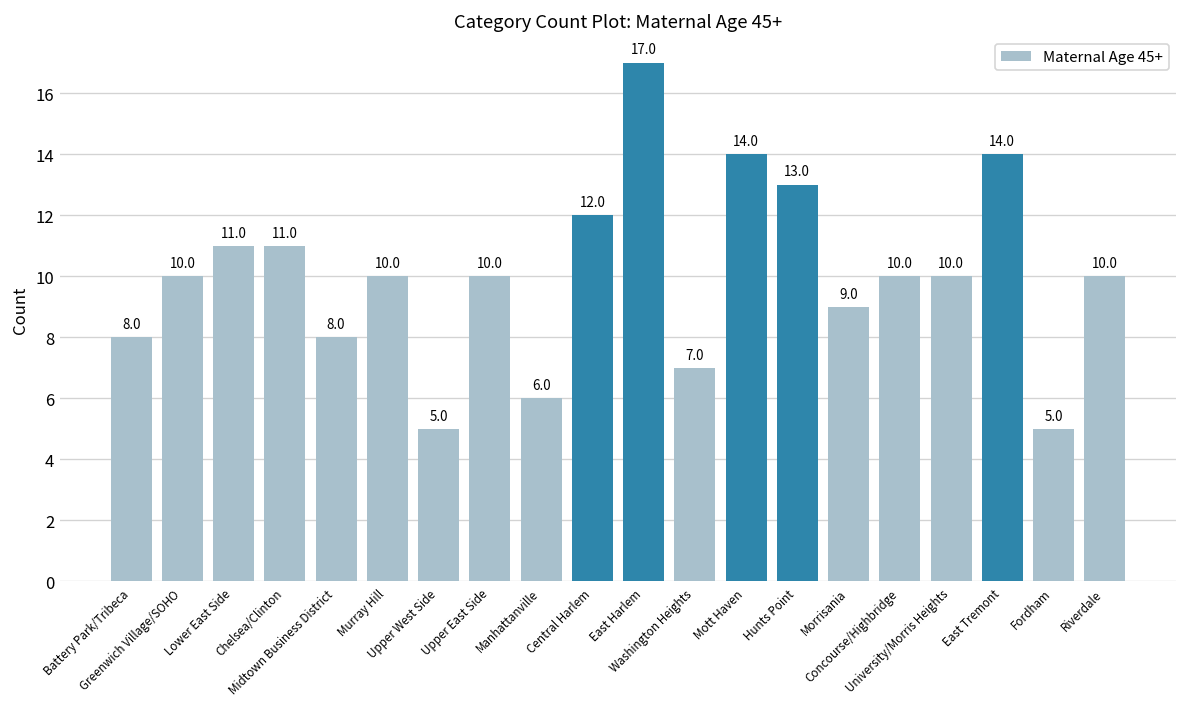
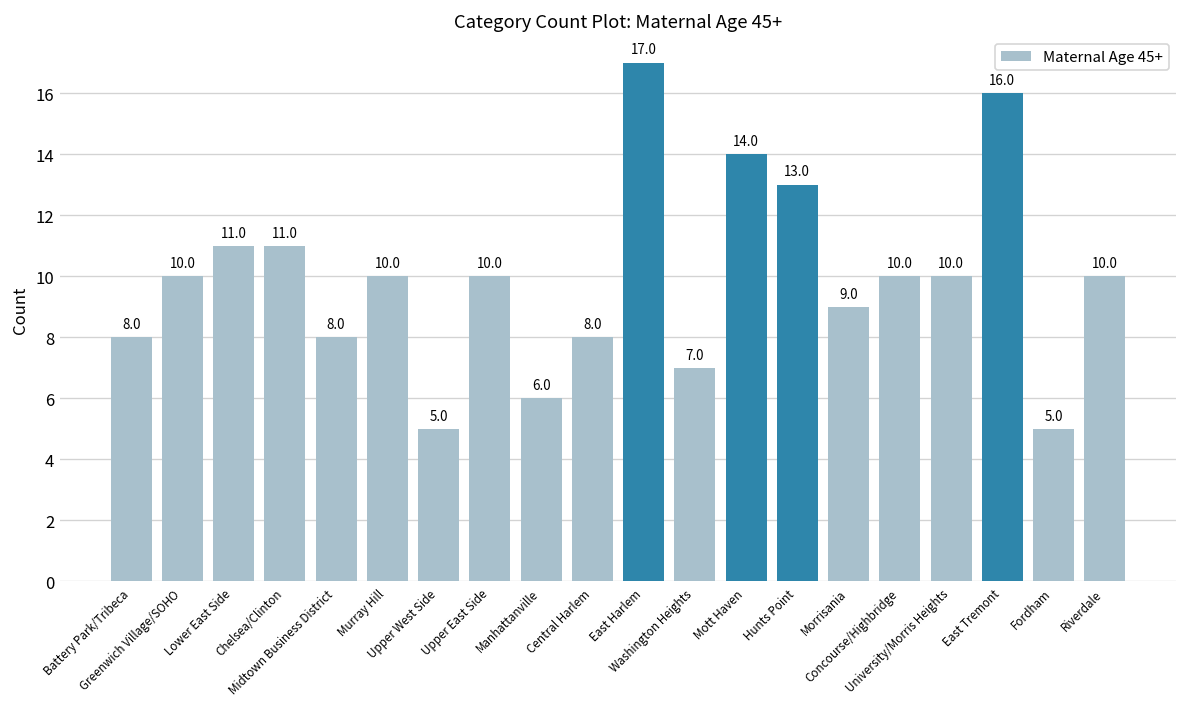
Central Harlem: 12.0 -> 8.0
East Tremont: 14.0 -> 16.0
